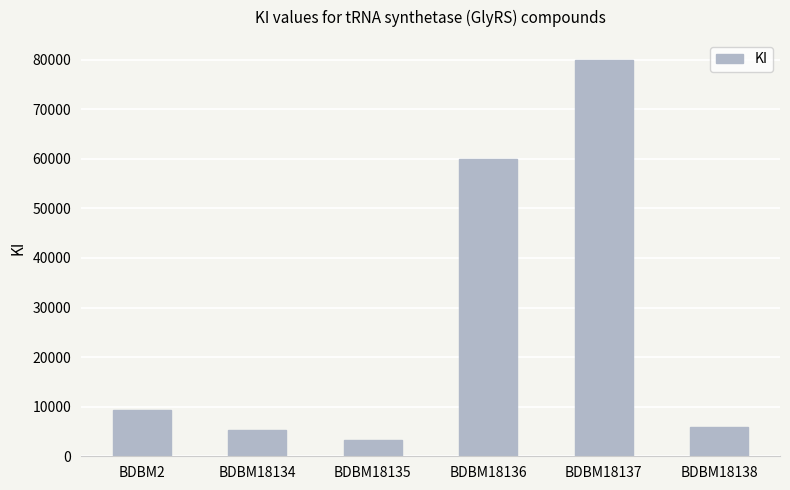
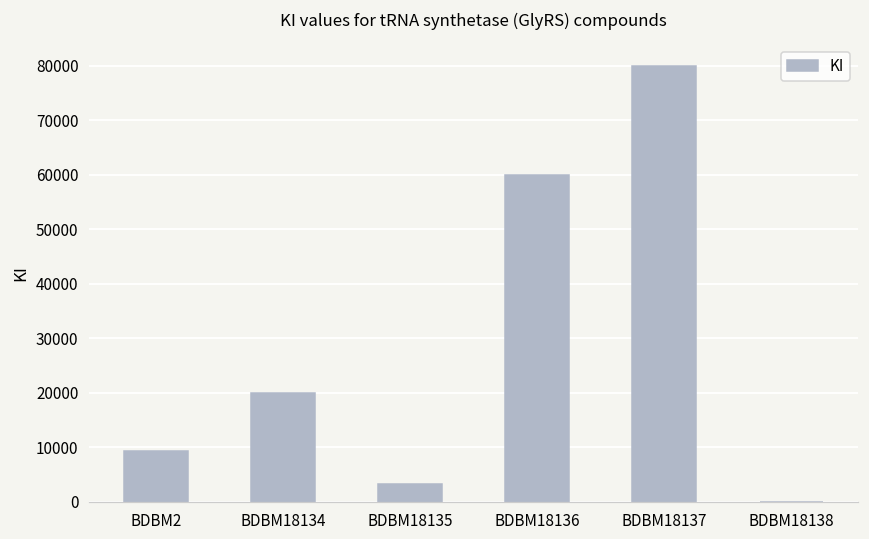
BDBM18134: 5000 -> 20000
BDBM18138: 6000 -> 0
